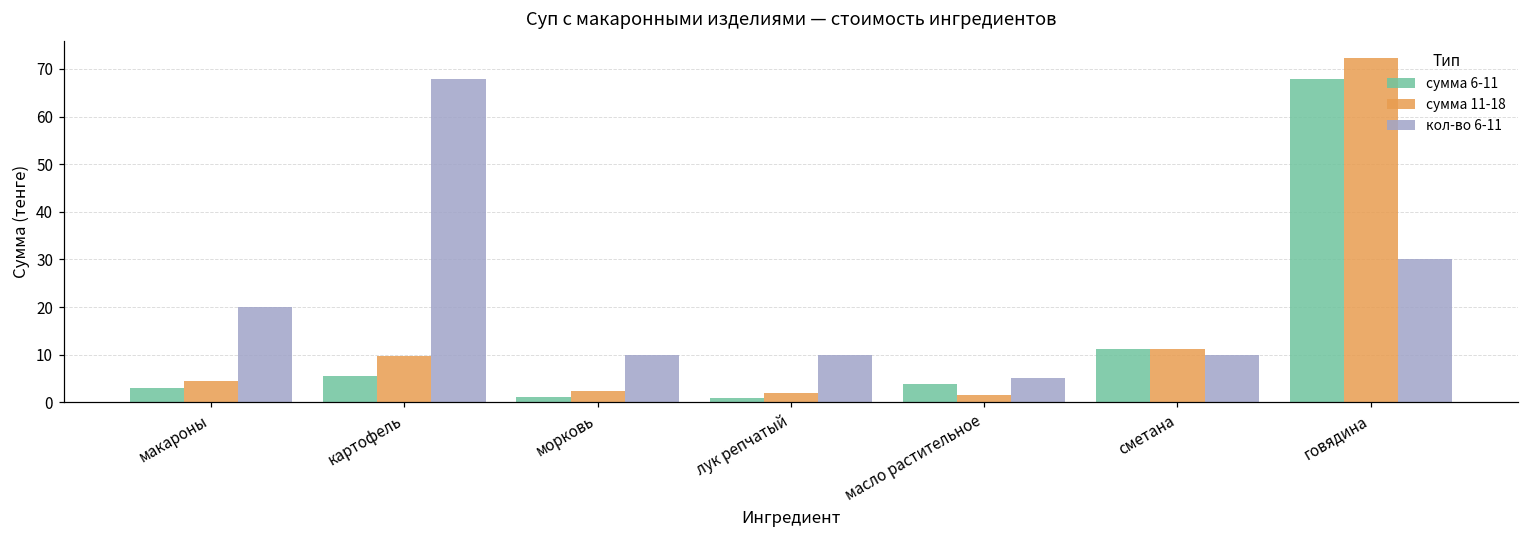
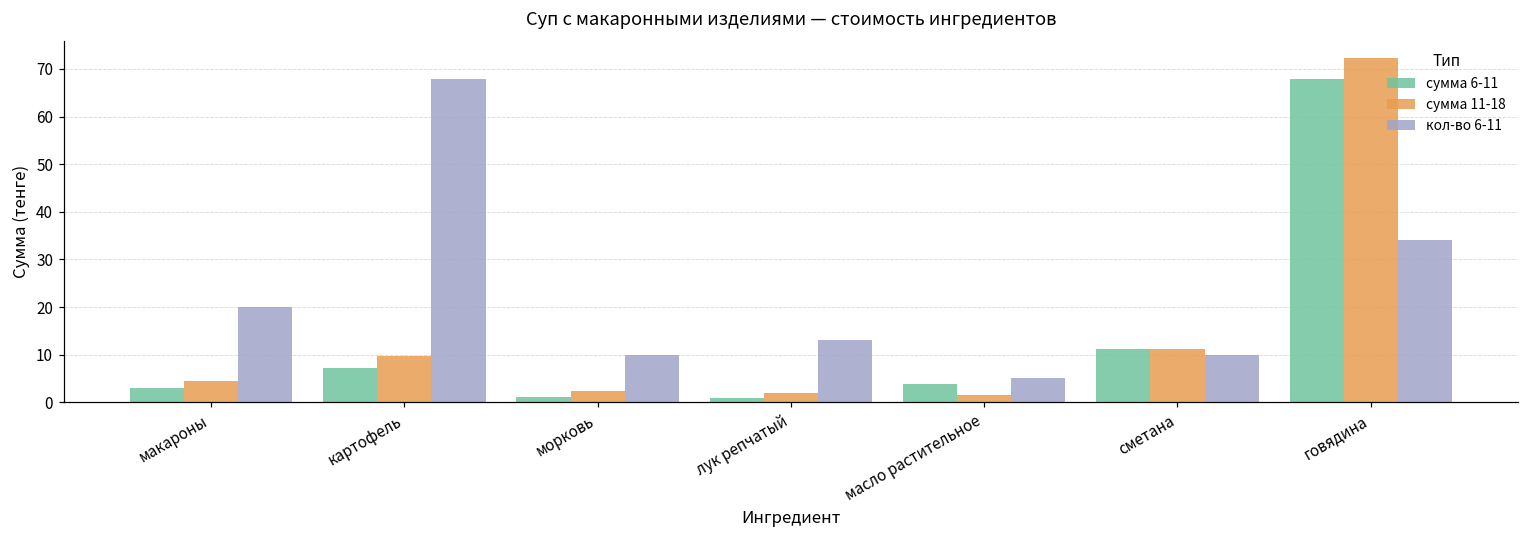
сумма 6-11, картофель: 5 -> 7
кол-во 6-11, лук репчатый: 10 -> 13
кол-во 6-11, говядина: 30 -> 34
